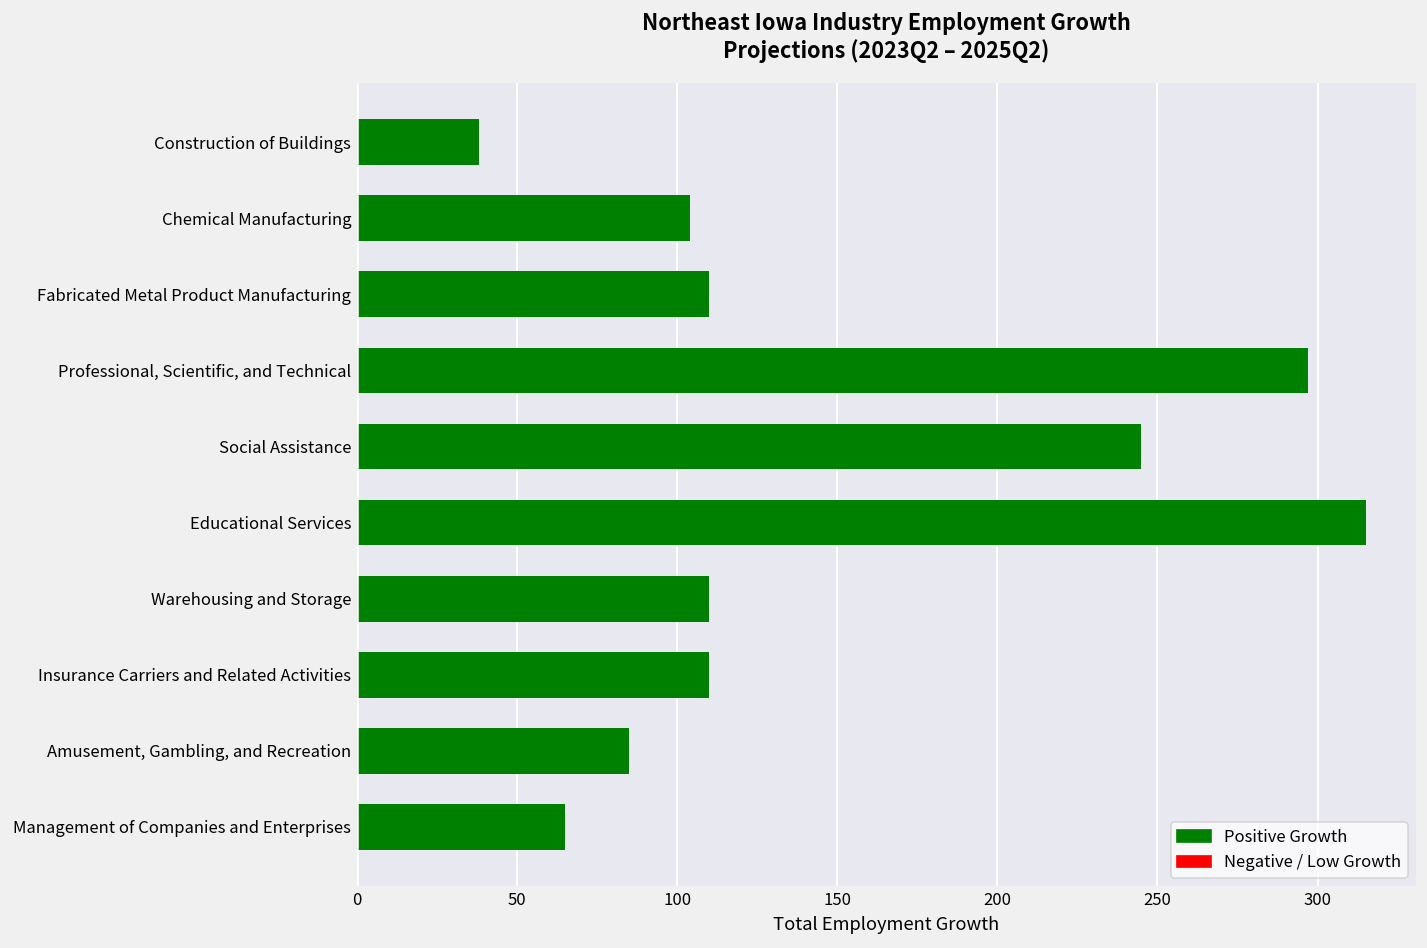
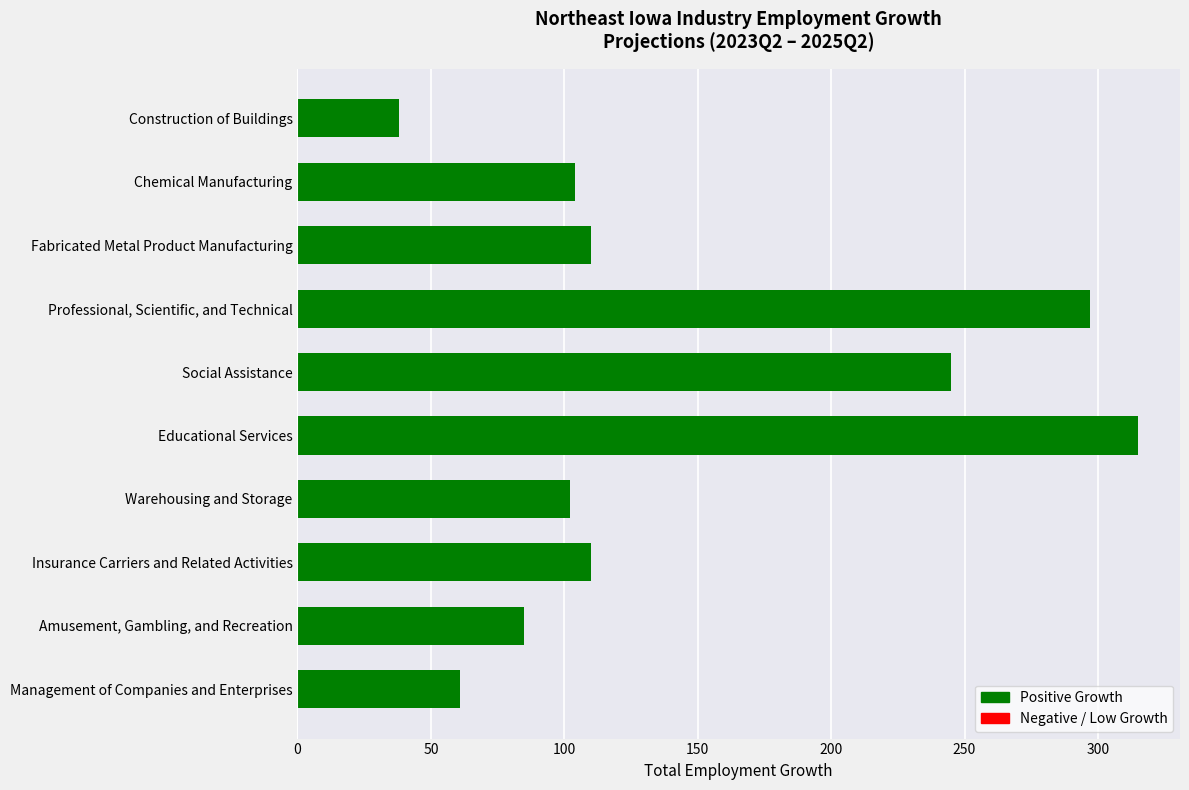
Warehousing and Storage: 110 -> 102
Management of Companies and Enterprises: 65 -> 61
